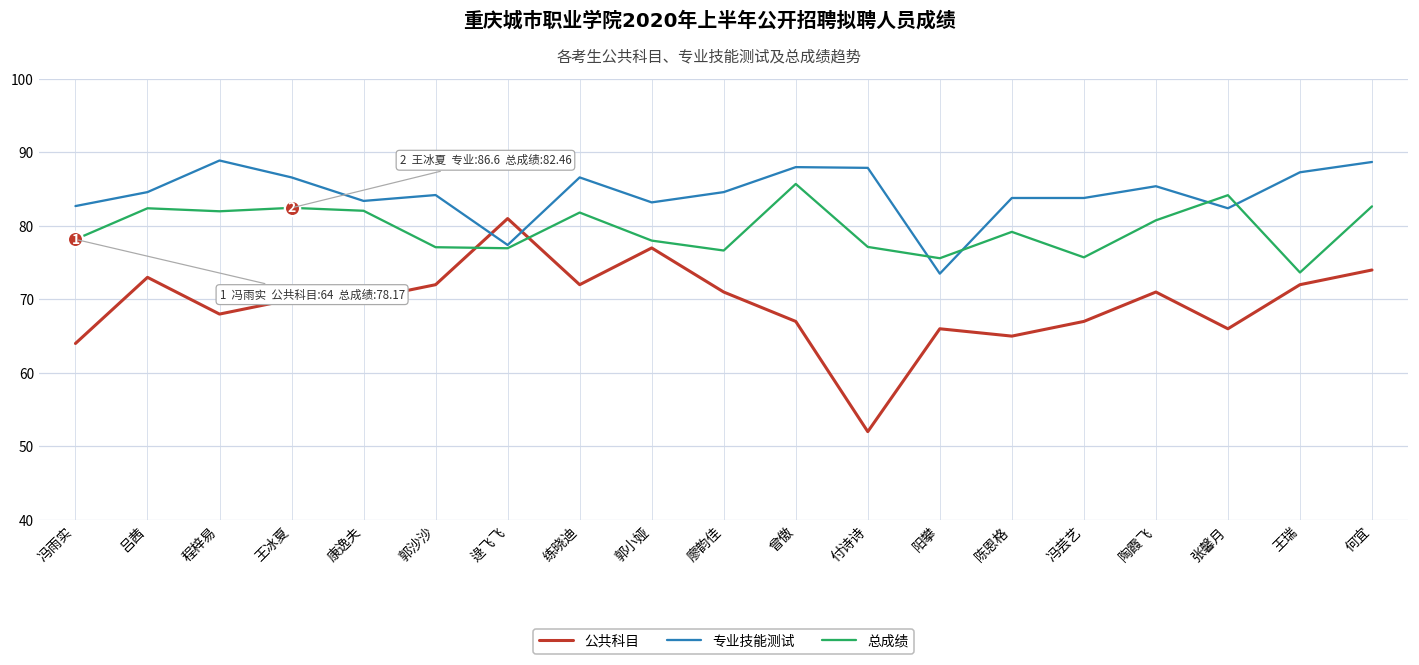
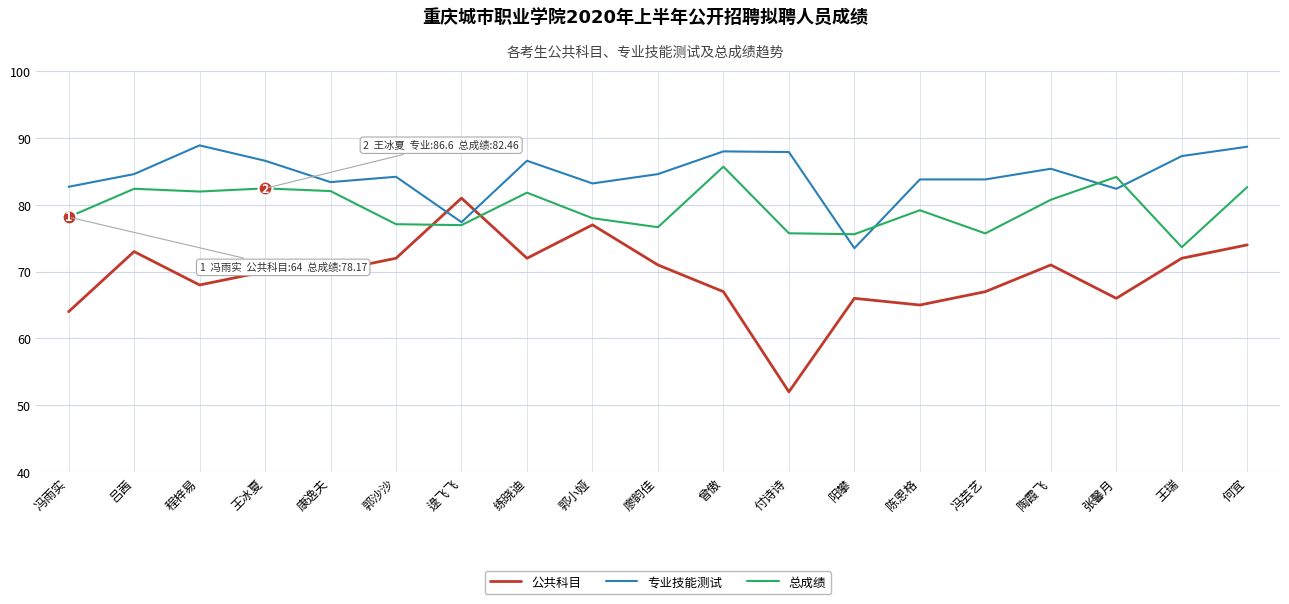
总成绩, 付诗诗: 77 -> 76
